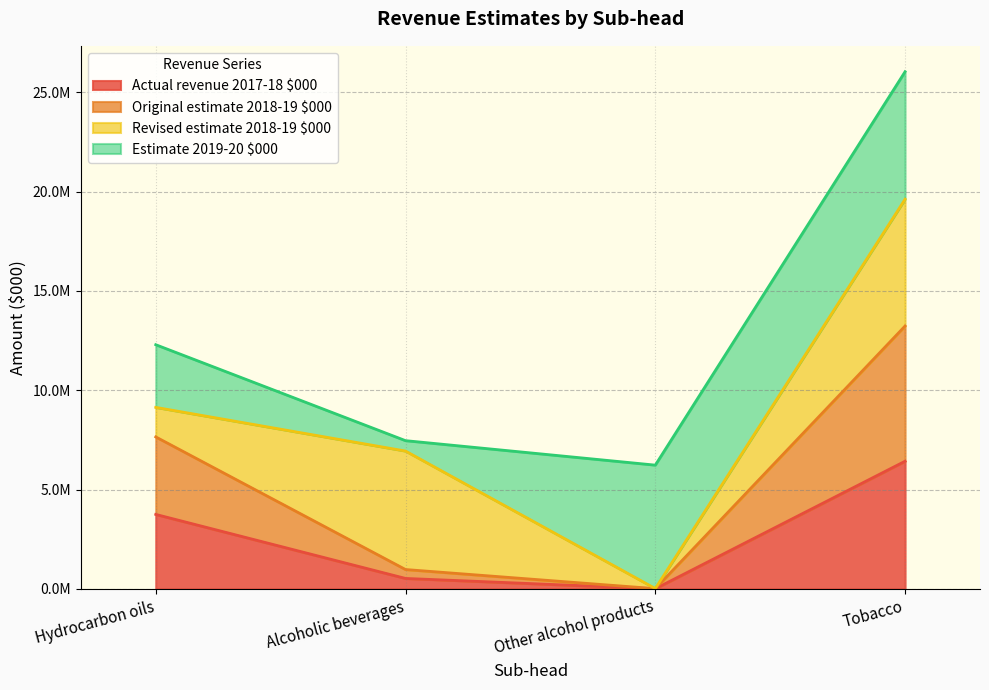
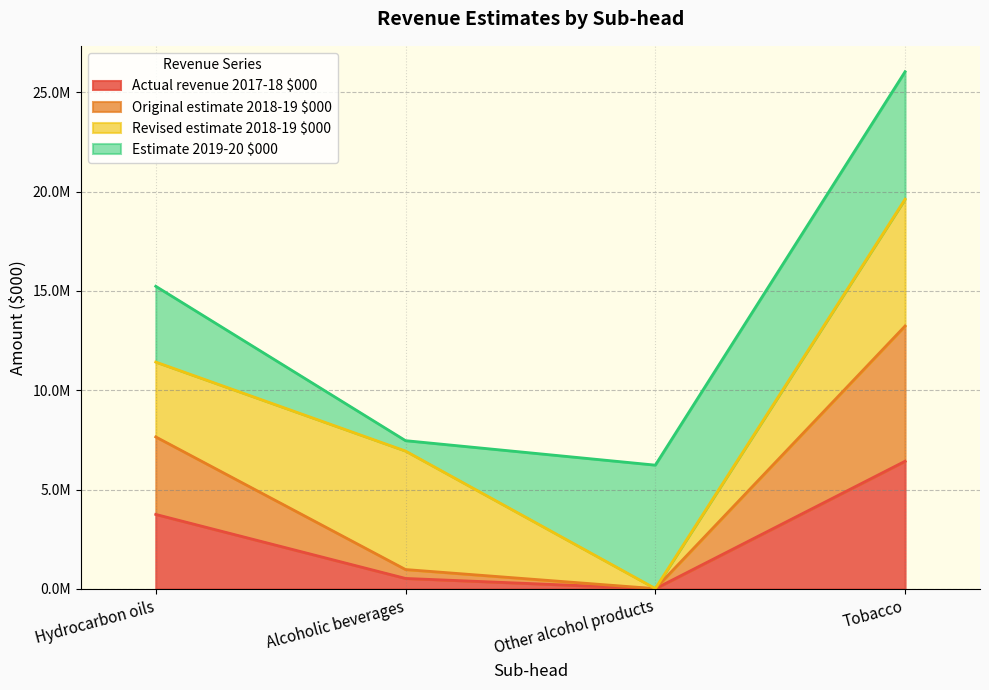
Revised estimate 2018-19 $000, Hydrocarbon oils: 1500000 -> 3800000
Estimate 2019-20 $000, Hydrocarbon oils: 3200000 -> 3800000
